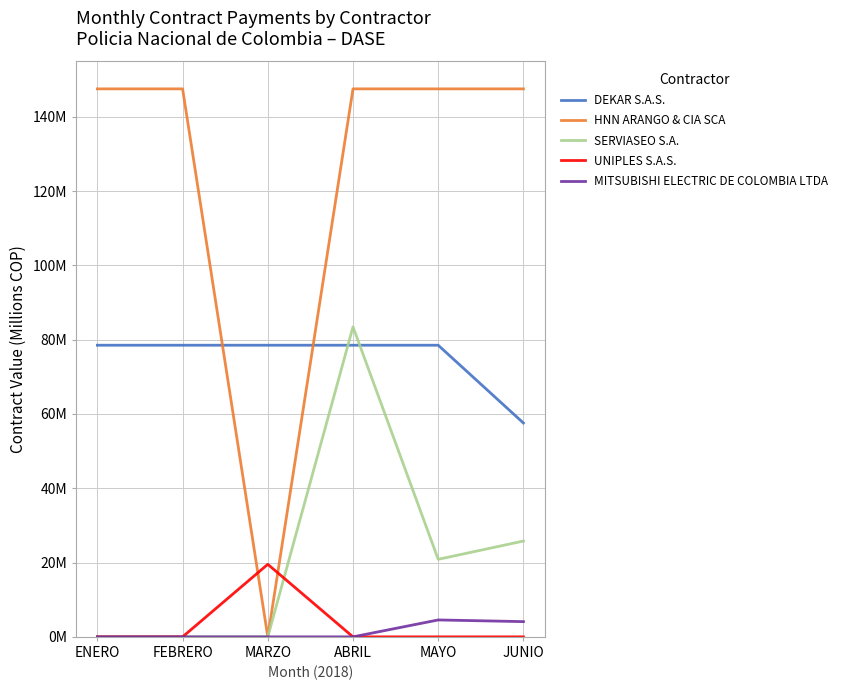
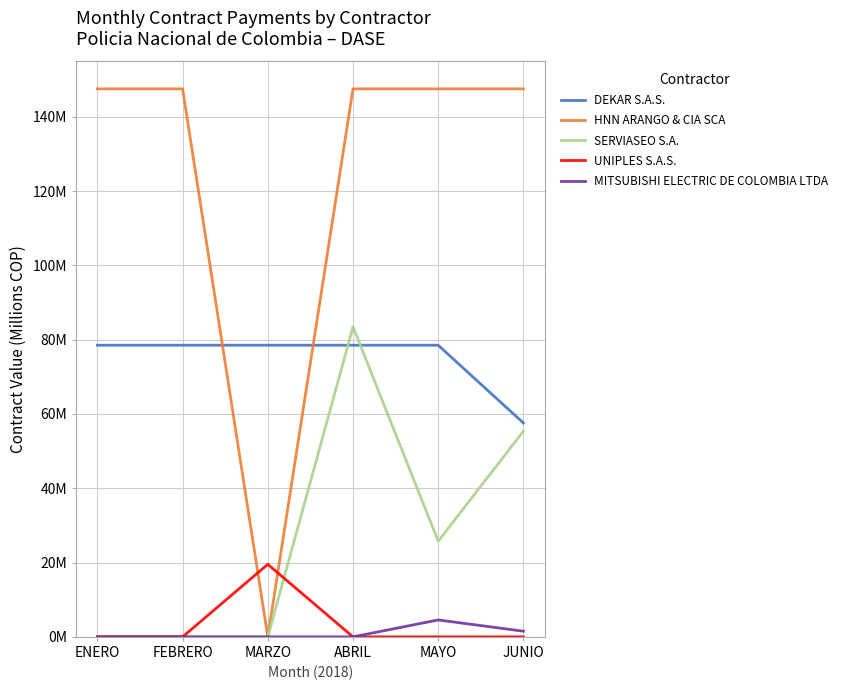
SERVIASEO S.A., MAYO: 21000000 -> 26000000
SERVIASEO S.A., JUNIO: 26000000 -> 55000000
MITSUBISHI ELECTRIC DE COLOMBIA LTDA, JUNIO: 4000000 -> 2000000
